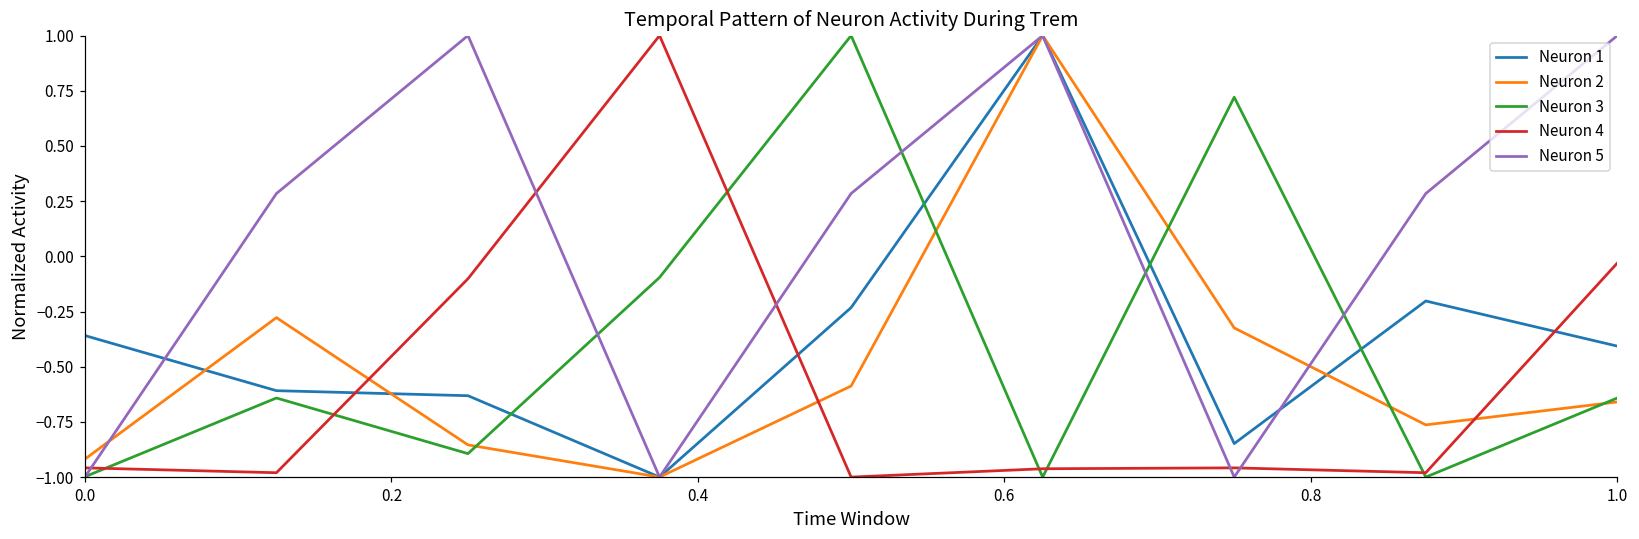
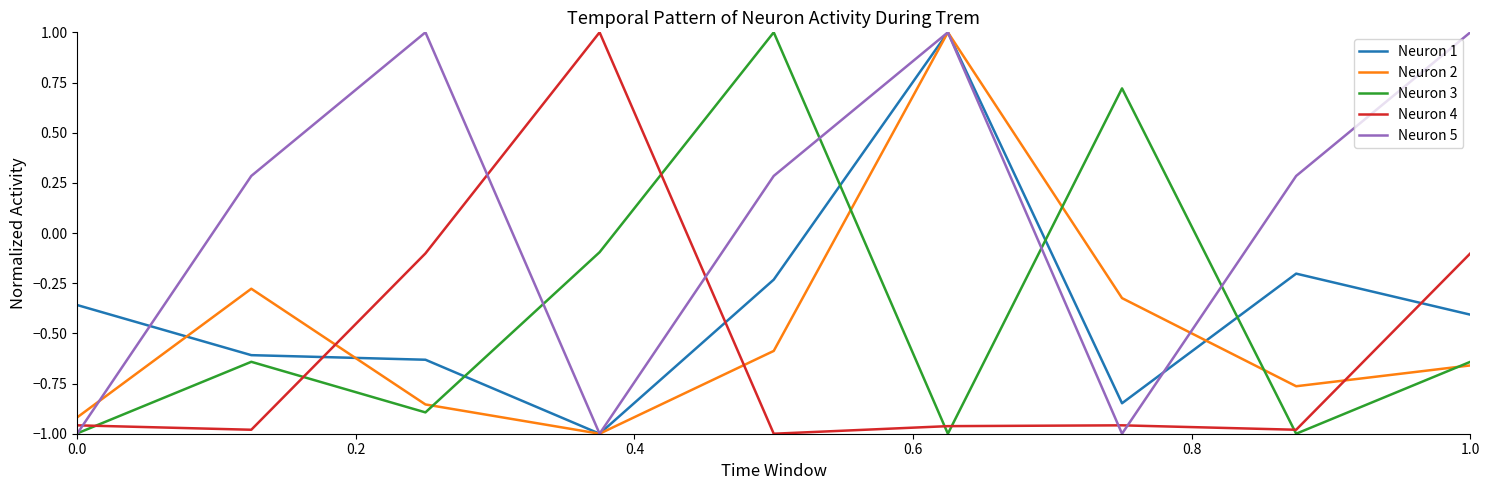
Neuron 4, 1.0: -0.03 -> -0.10
